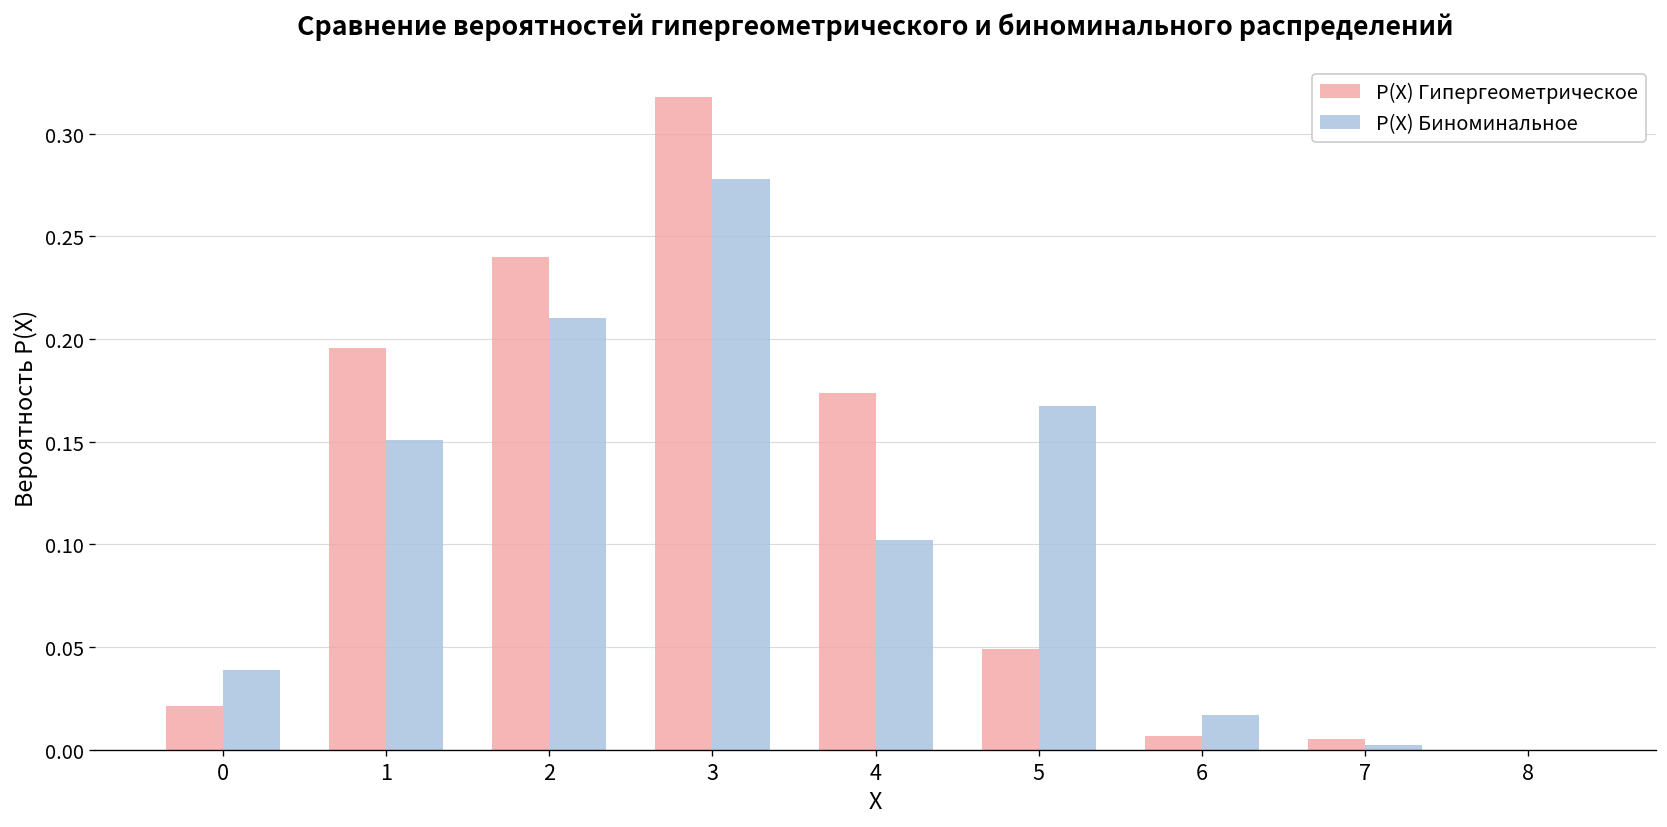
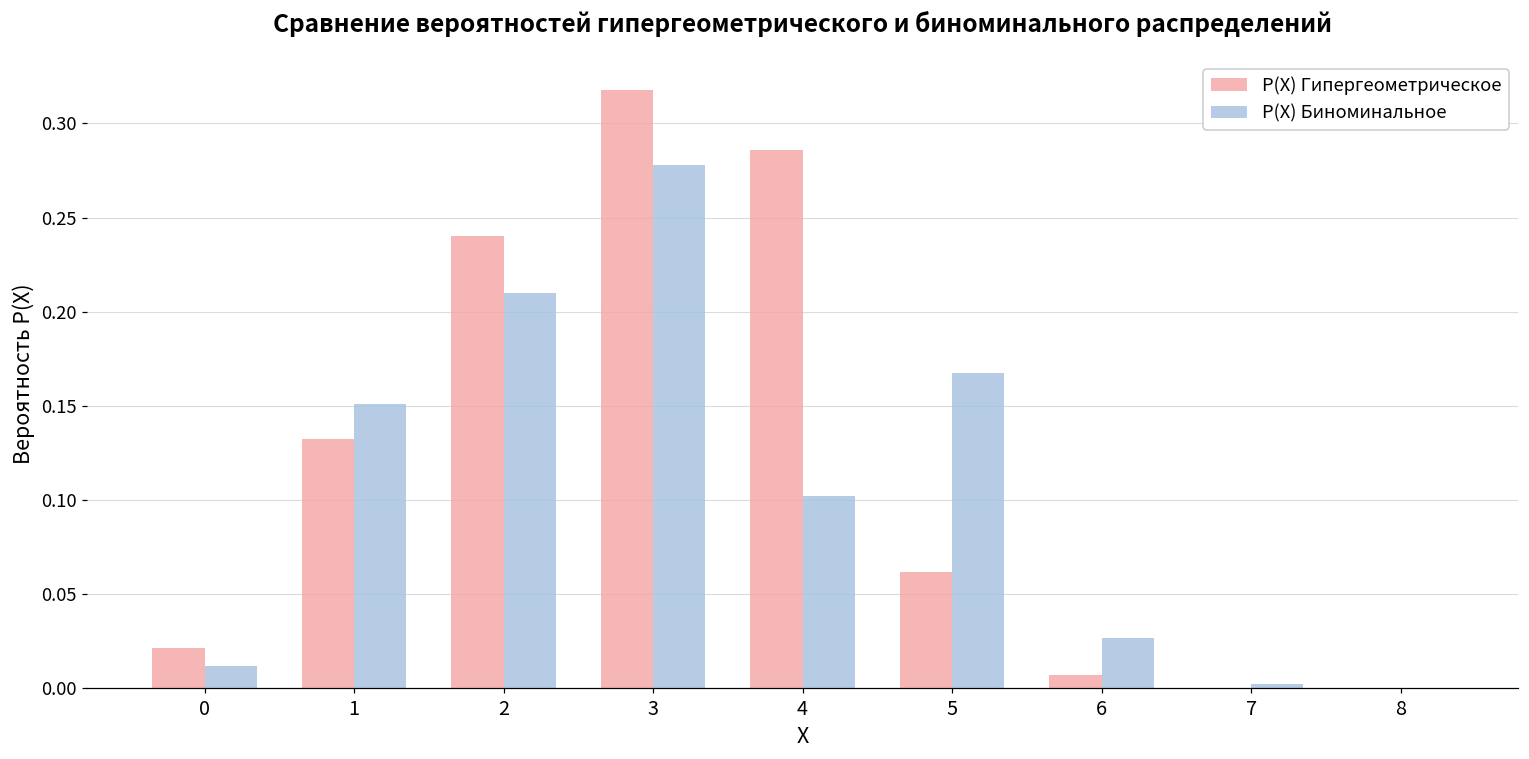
P(X) Биноминальное, 0: 0.039 -> 0.012
P(X) Гипергеометрическое, 1: 0.196 -> 0.132
P(X) Гипергеометрическое, 4: 0.174 -> 0.286
P(X) Гипергеометрическое, 5: 0.049 -> 0.062
P(X) Биноминальное, 6: 0.017 -> 0.026
P(X) Гипергеометрическое, 7: 0.005 -> 0.000
